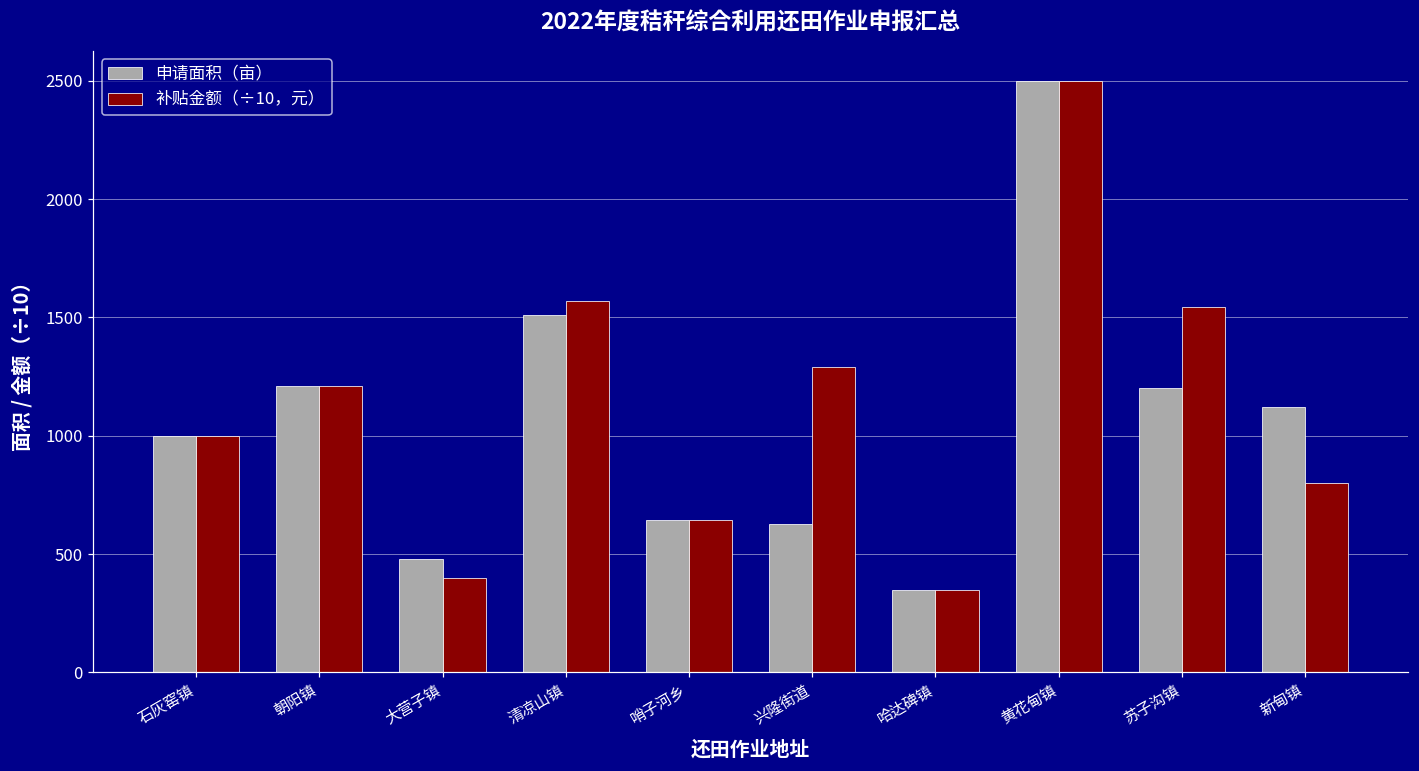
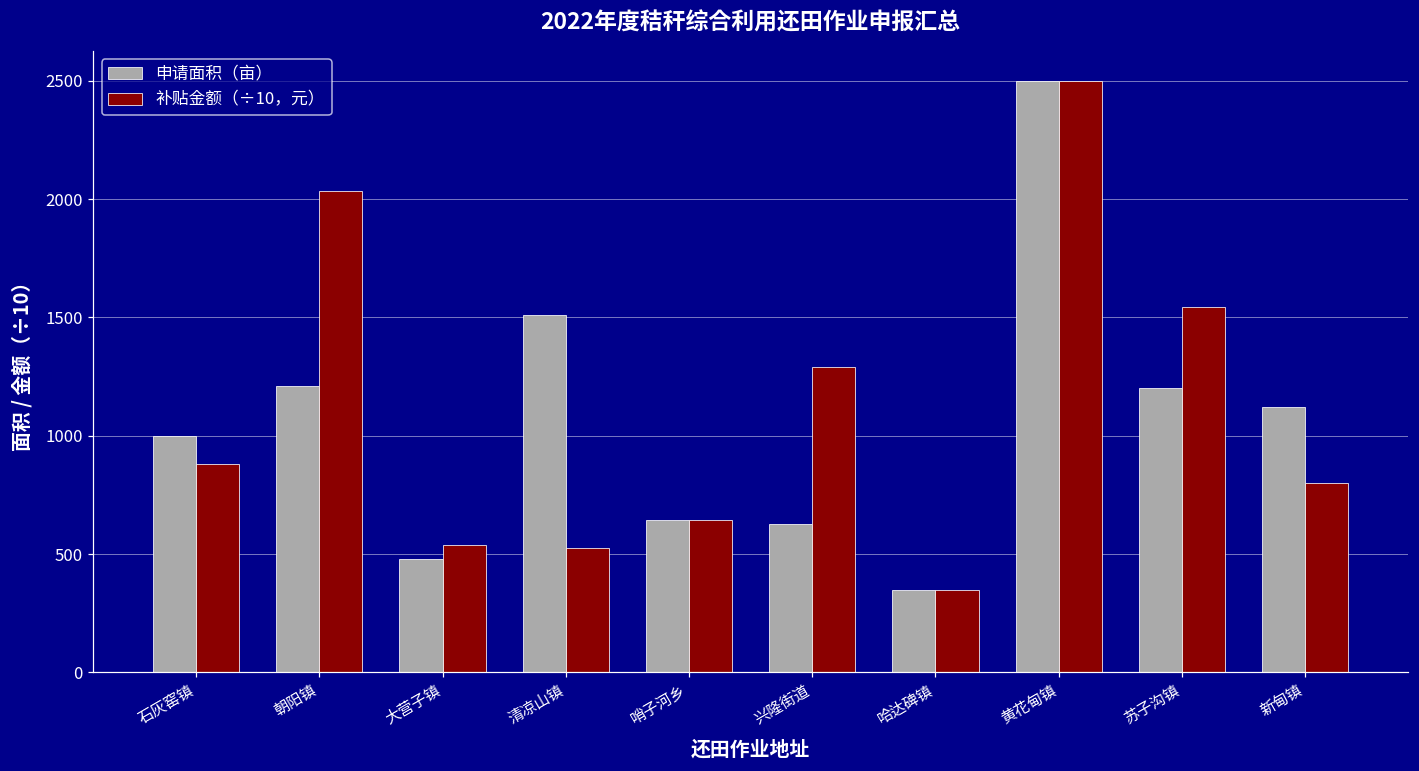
补贴金额（÷10，元）, 石灰窑镇: 1000 -> 880
补贴金额（÷10，元）, 朝阳镇: 1210 -> 2030
补贴金额（÷10，元）, 大营子镇: 400 -> 540
补贴金额（÷10，元）, 清凉山镇: 1570 -> 520
